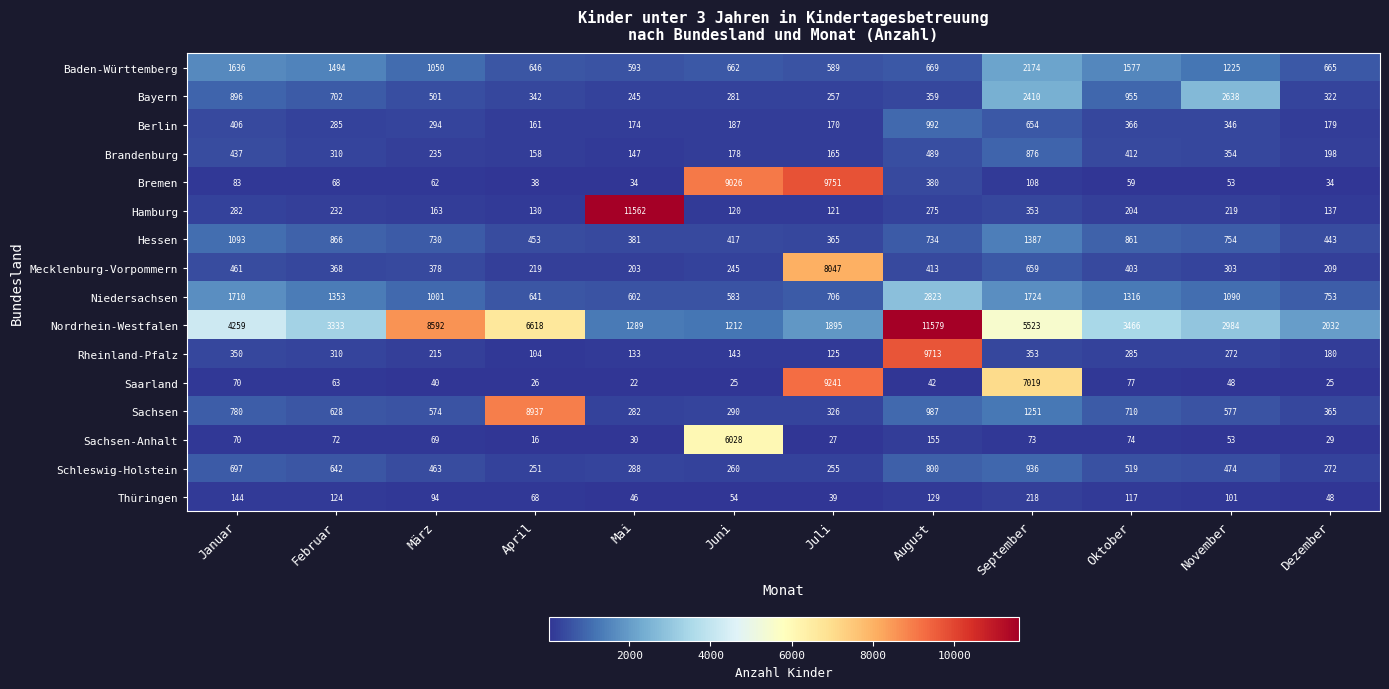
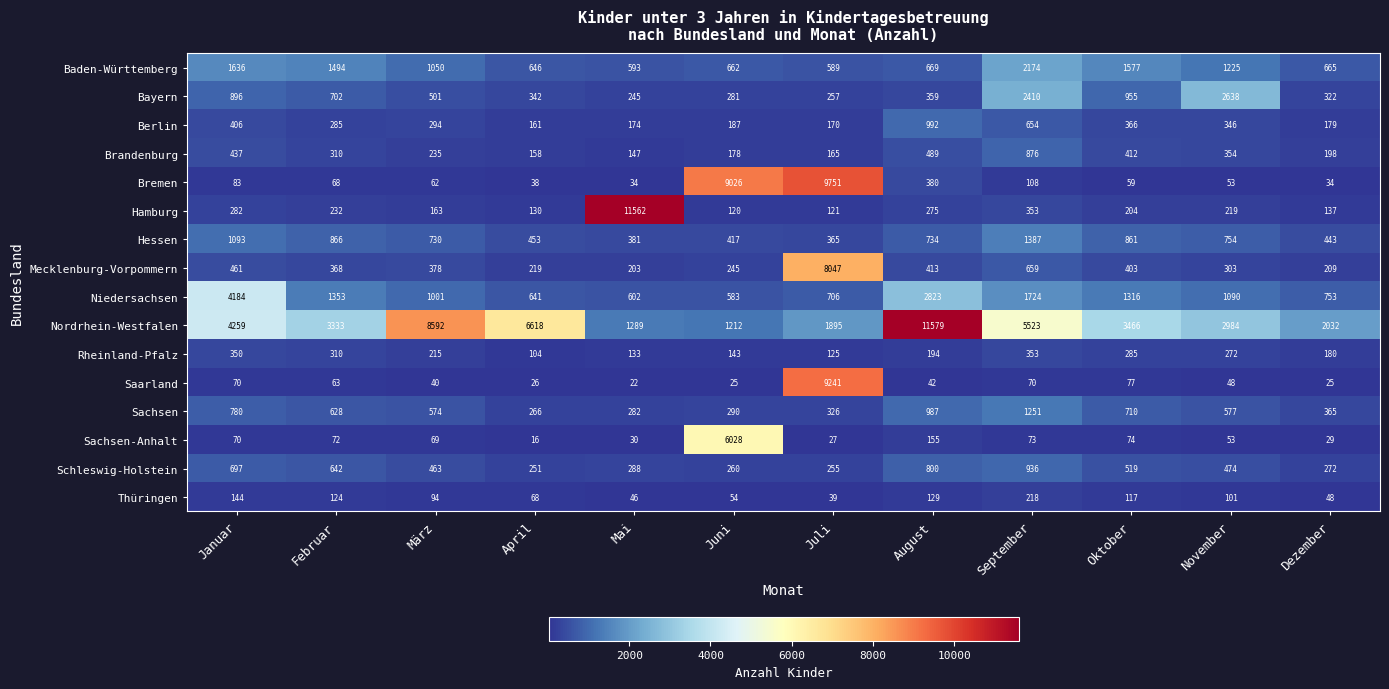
Niedersachsen, Januar: 1710 -> 4184
Rheinland-Pfalz, August: 9713 -> 194
Saarland, September: 7019 -> 70
Sachsen, April: 8937 -> 266
